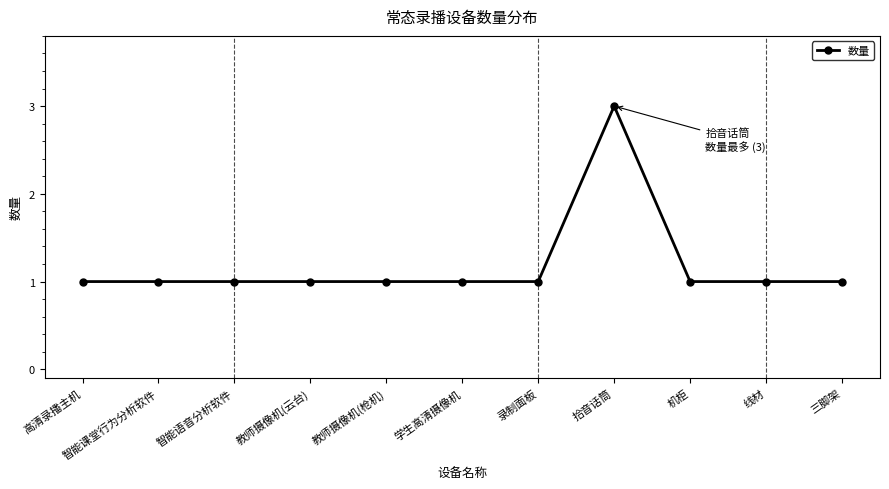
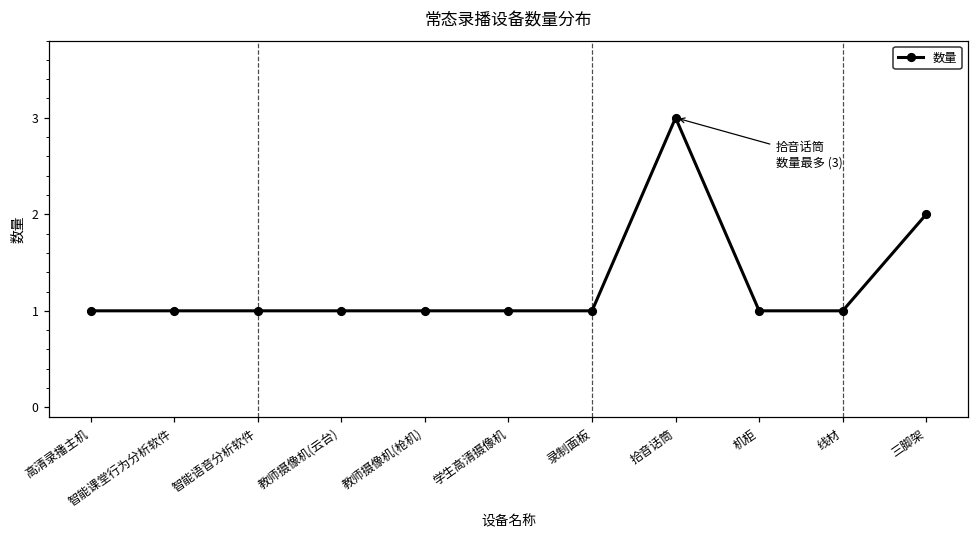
三脚架: 1 -> 2
